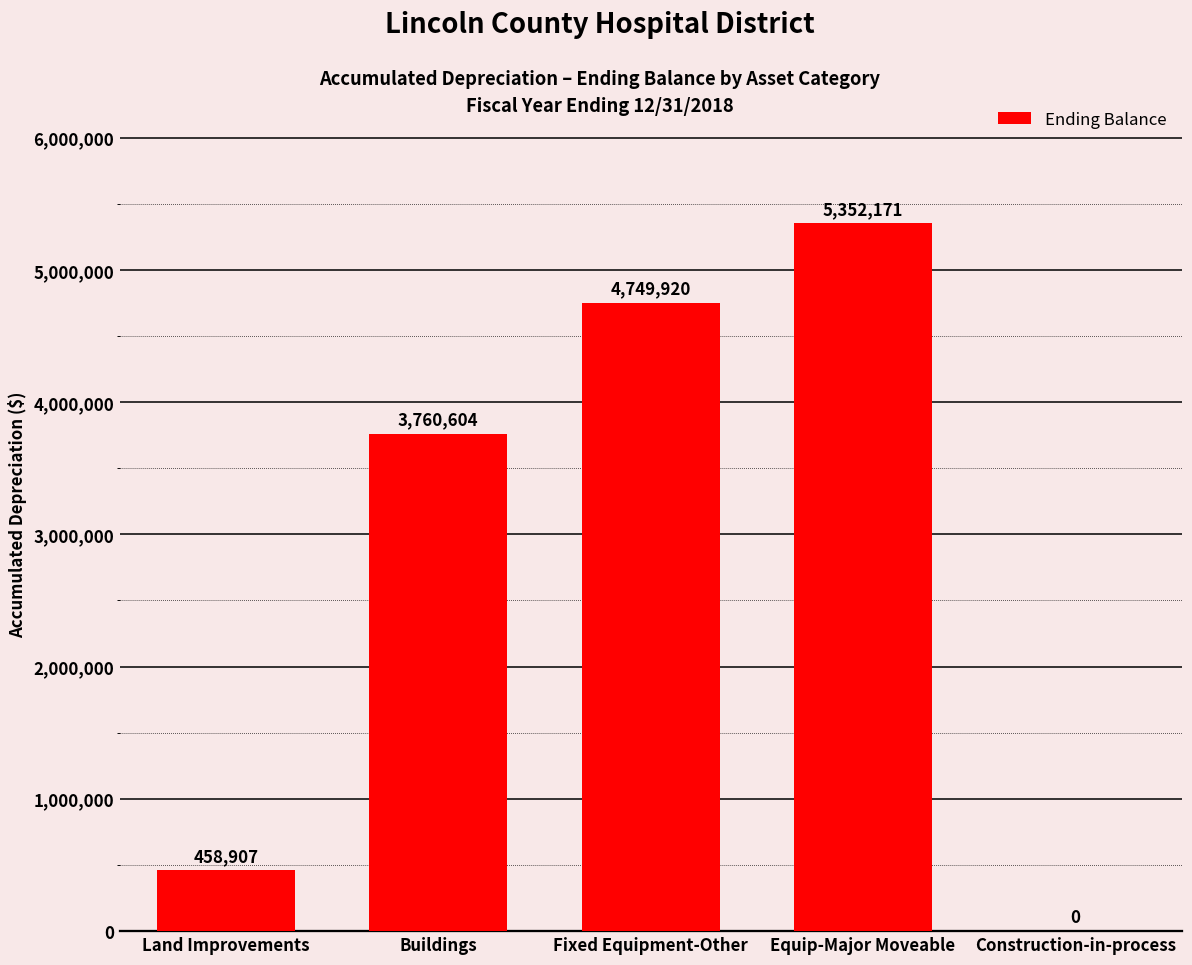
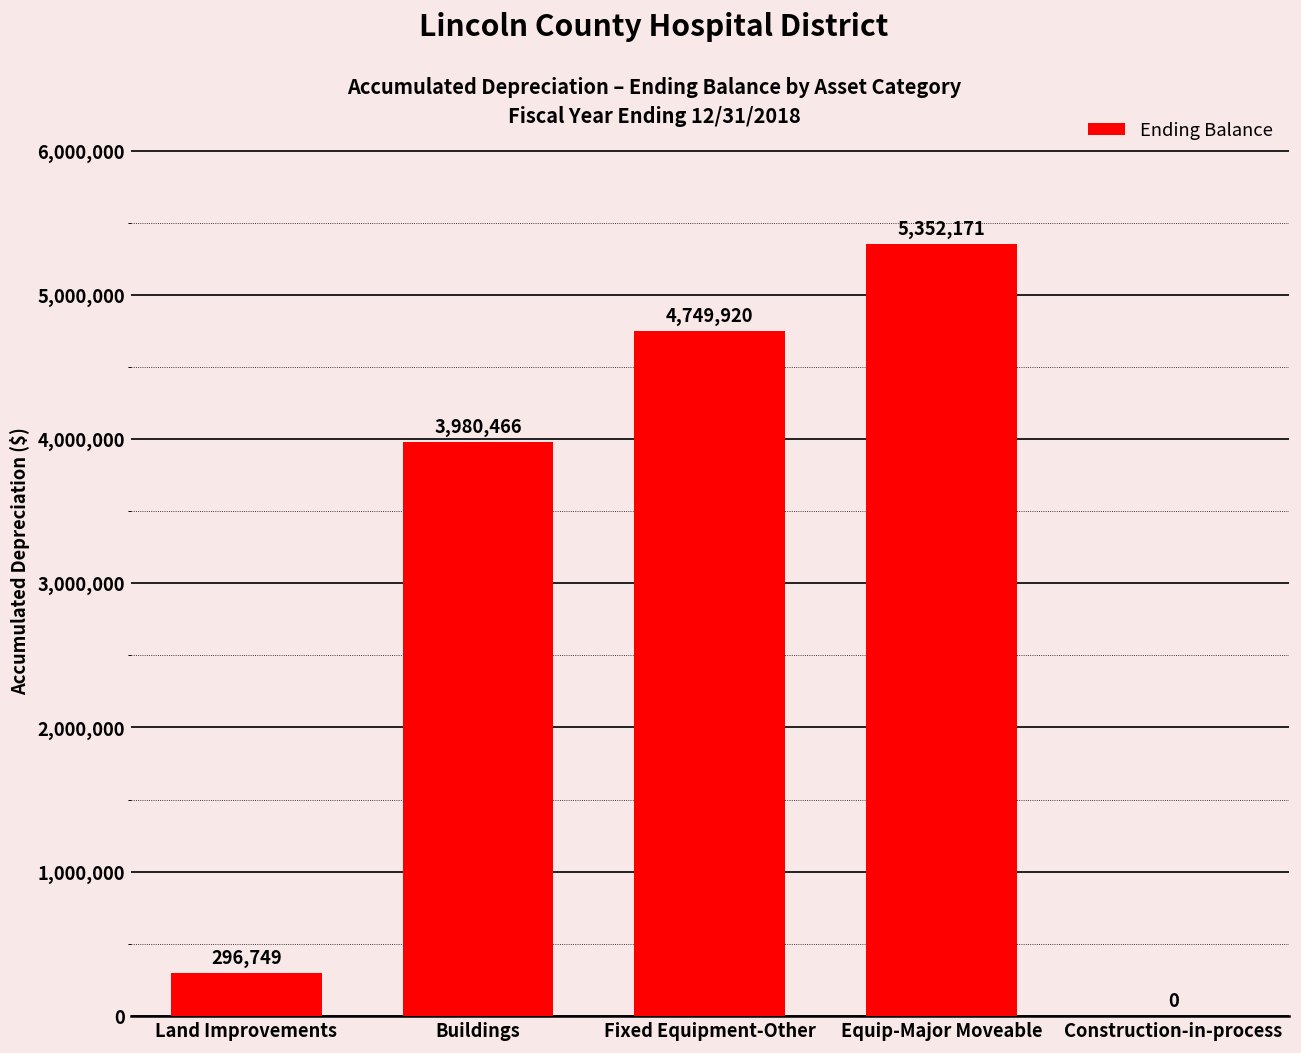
Land Improvements: 458,907 -> 296,749
Buildings: 3,760,604 -> 3,980,466
